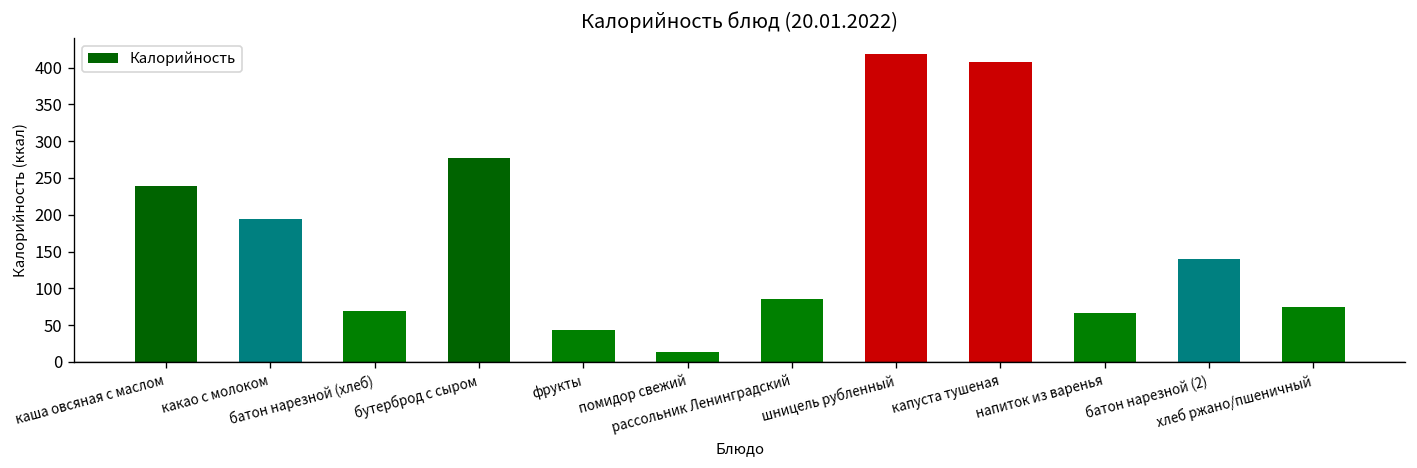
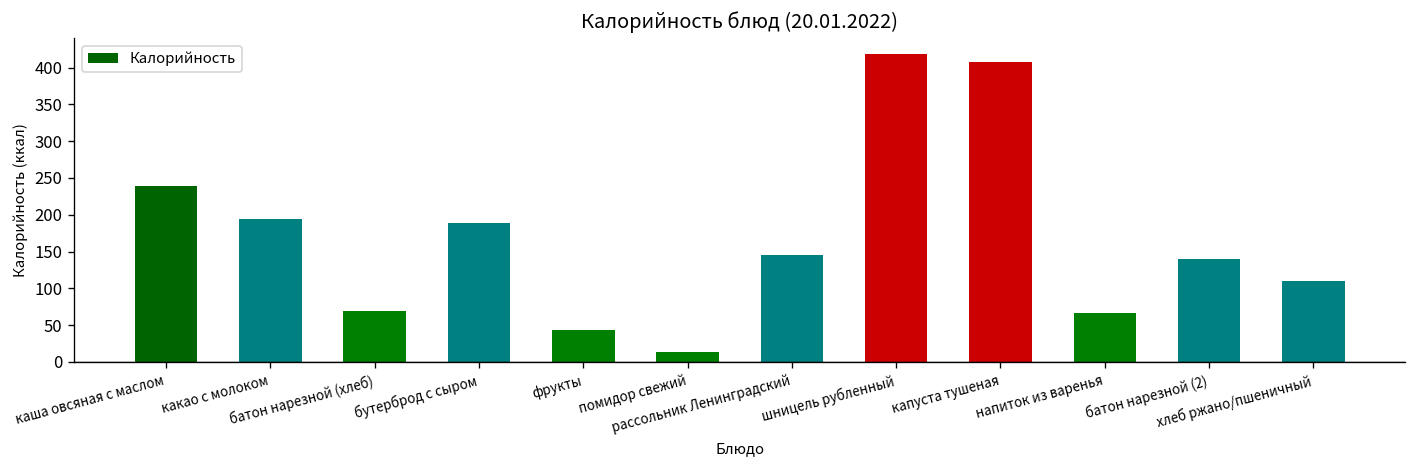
бутерброд с сыром: 280 -> 190
рассольник Ленинградский: 90 -> 140
хлеб ржано/пшеничный: 70 -> 110
